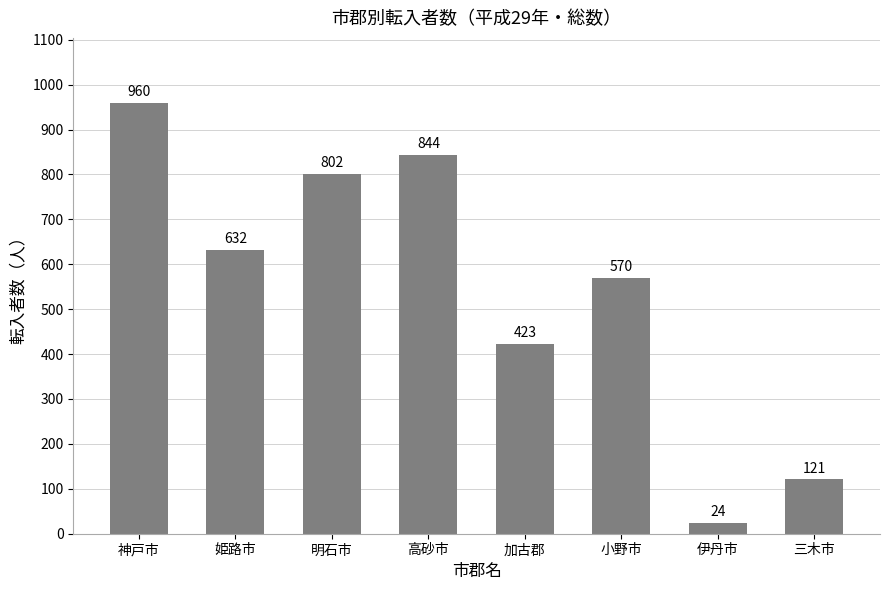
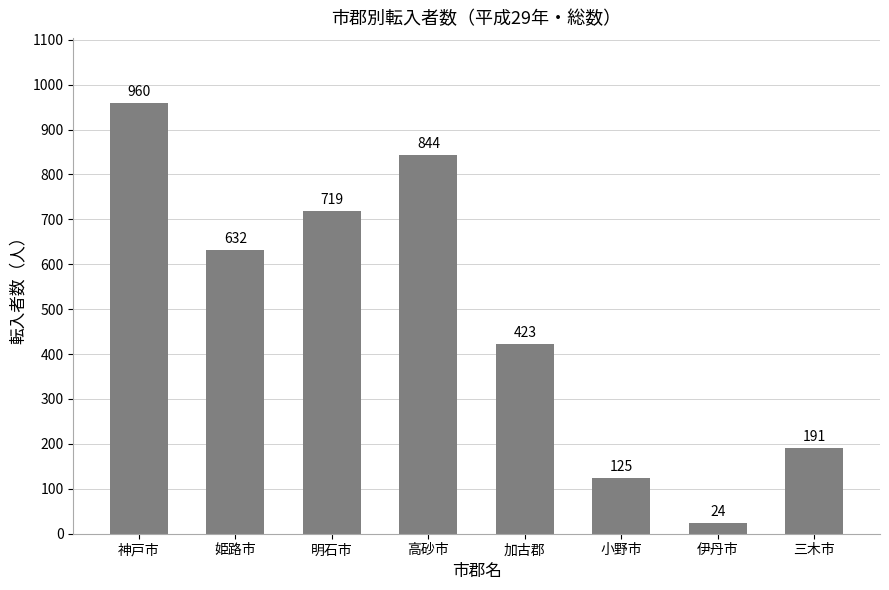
明石市: 802 -> 719
小野市: 570 -> 125
三木市: 121 -> 191
